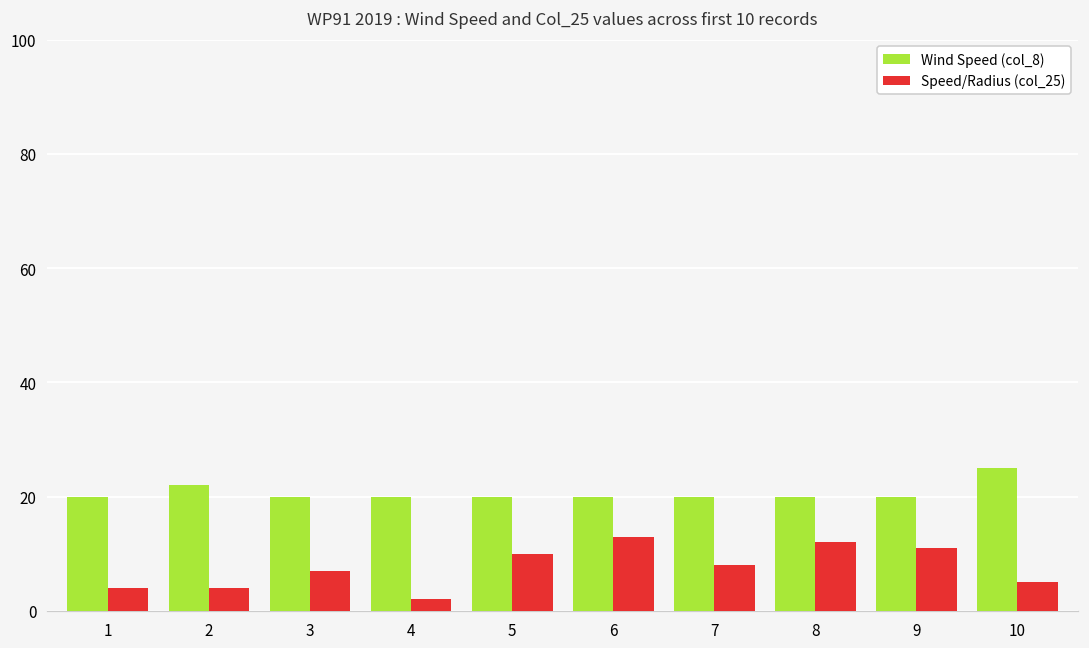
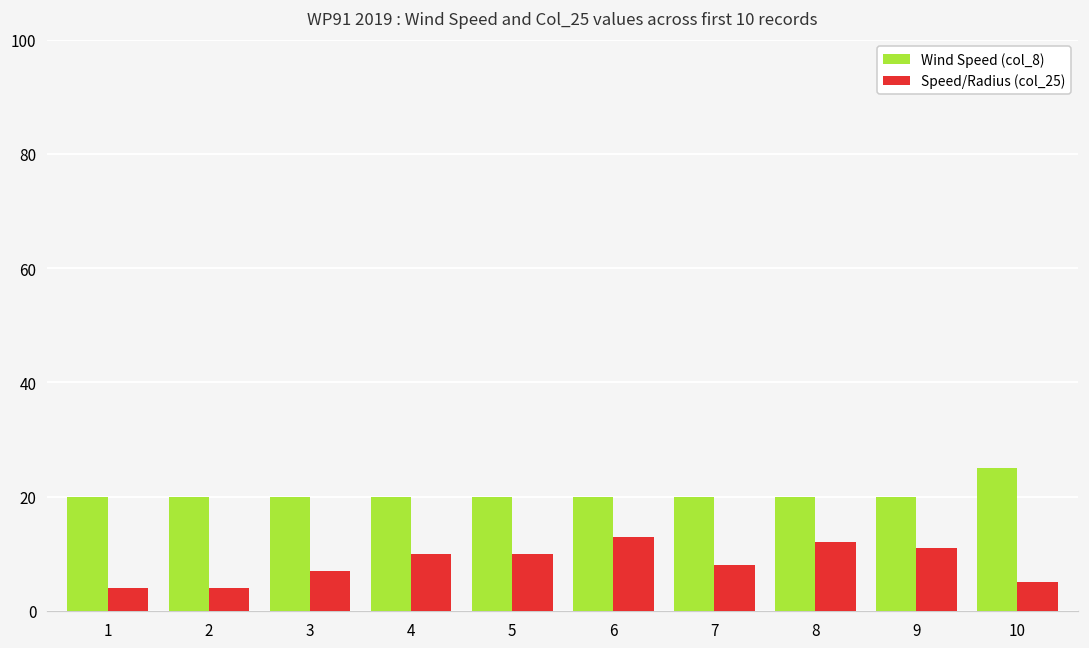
Wind Speed (col_8), 2: 22 -> 20
Speed/Radius (col_25), 4: 2 -> 10
